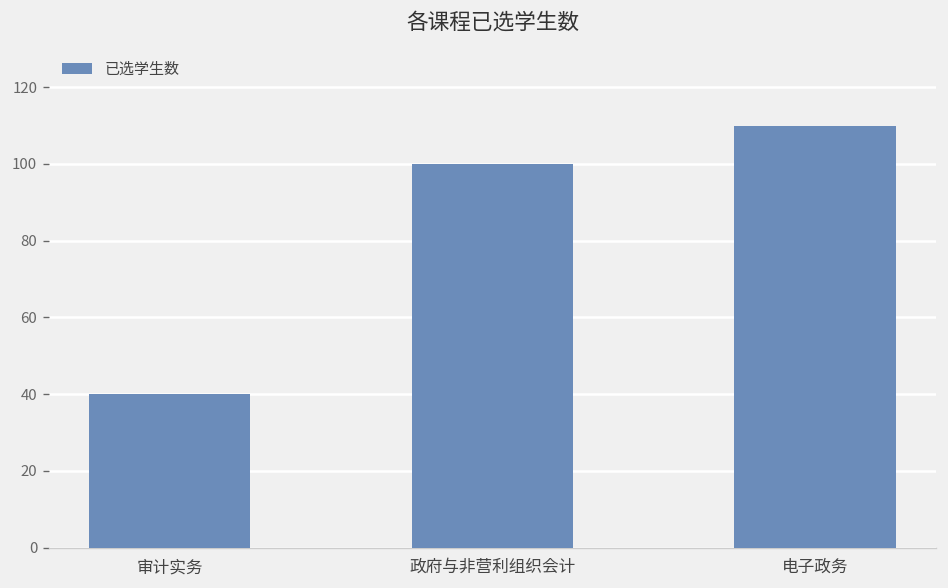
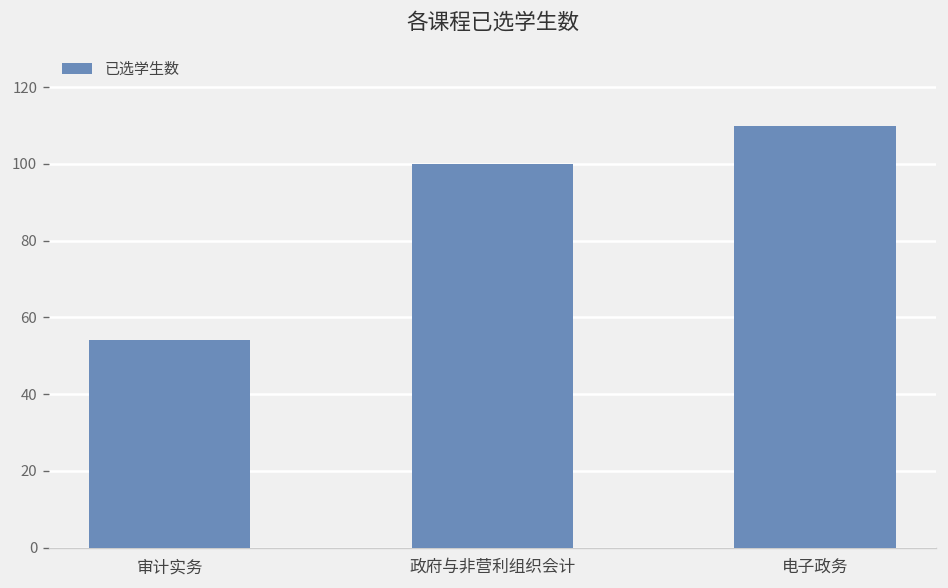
审计实务: 40 -> 54
